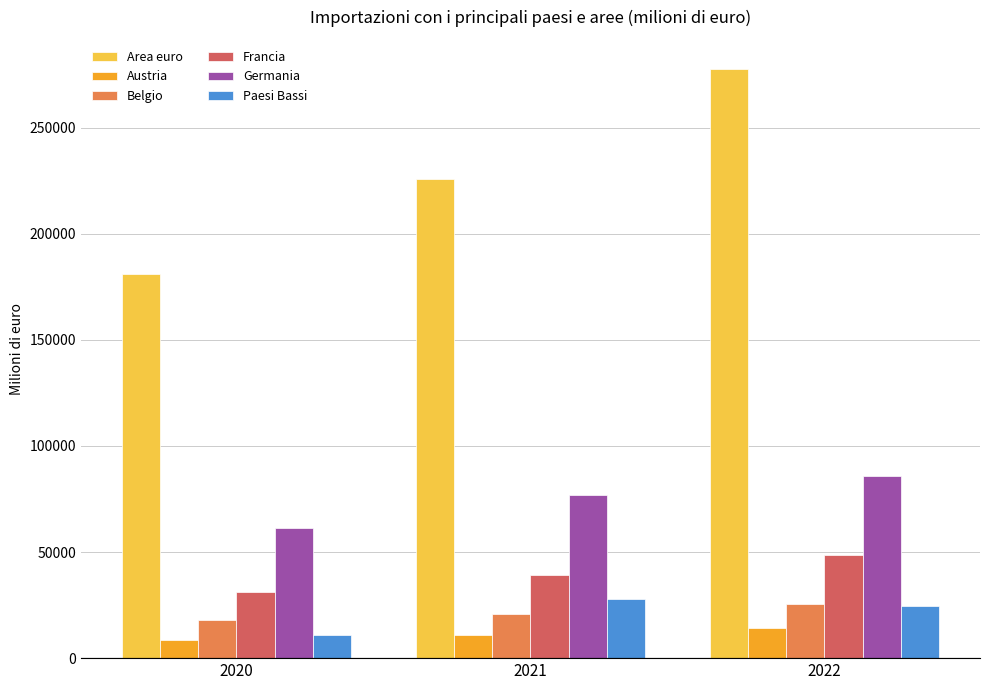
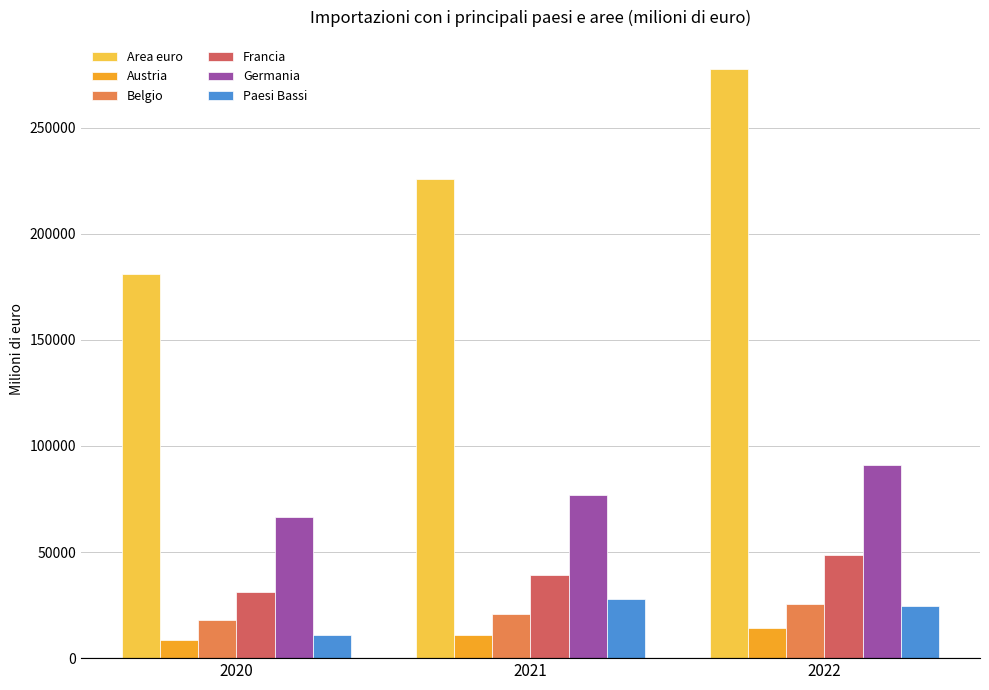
Germania, 2020: 61000 -> 66000
Germania, 2022: 86000 -> 91000
